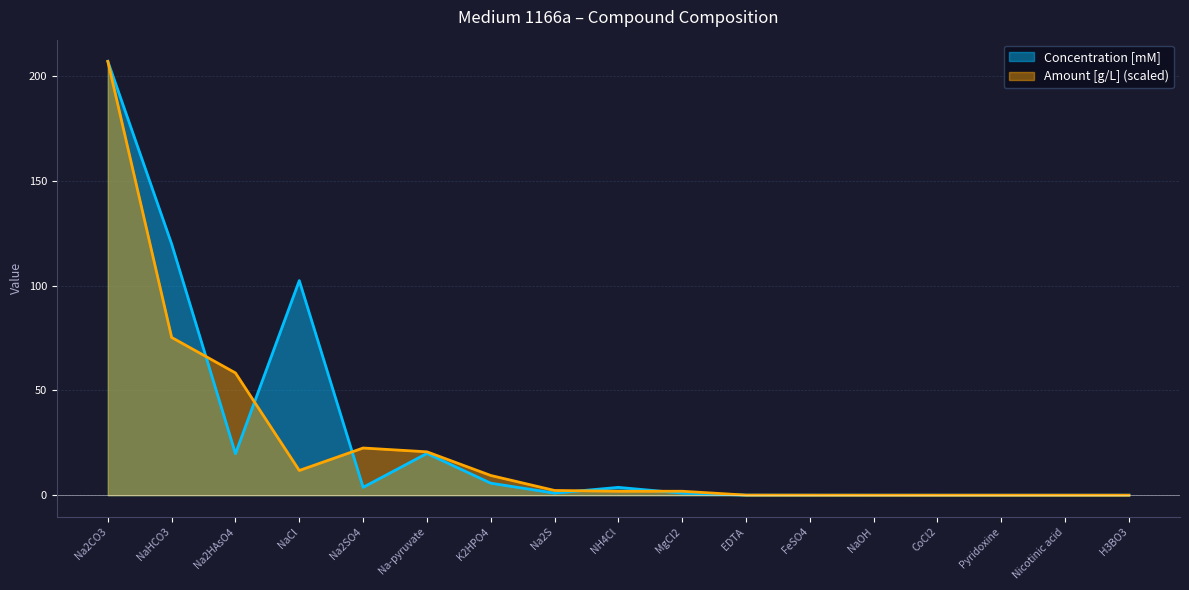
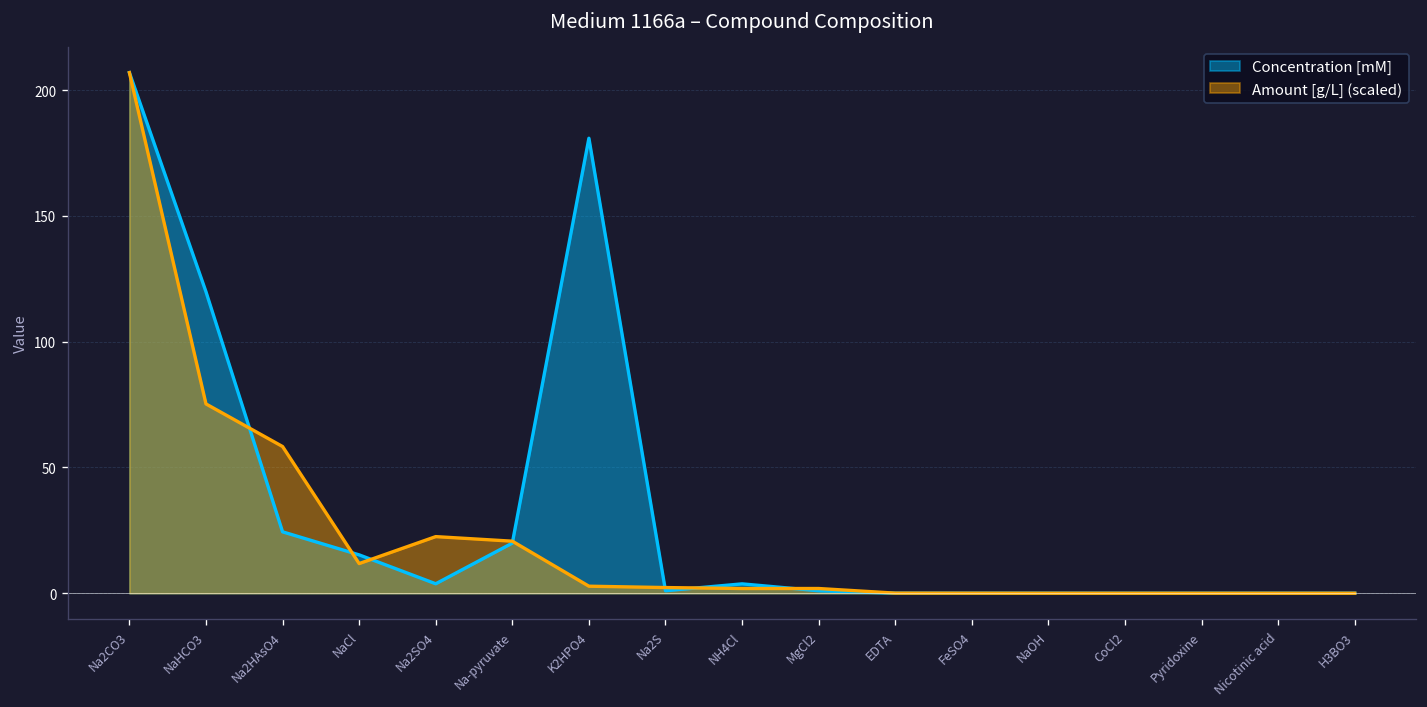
Concentration [mM], Na2HAsO4: 20 -> 24
Concentration [mM], NaCl: 102 -> 15
Concentration [mM], K2HPO4: 6 -> 181
Amount [g/L] (scaled), K2HPO4: 9 -> 3
